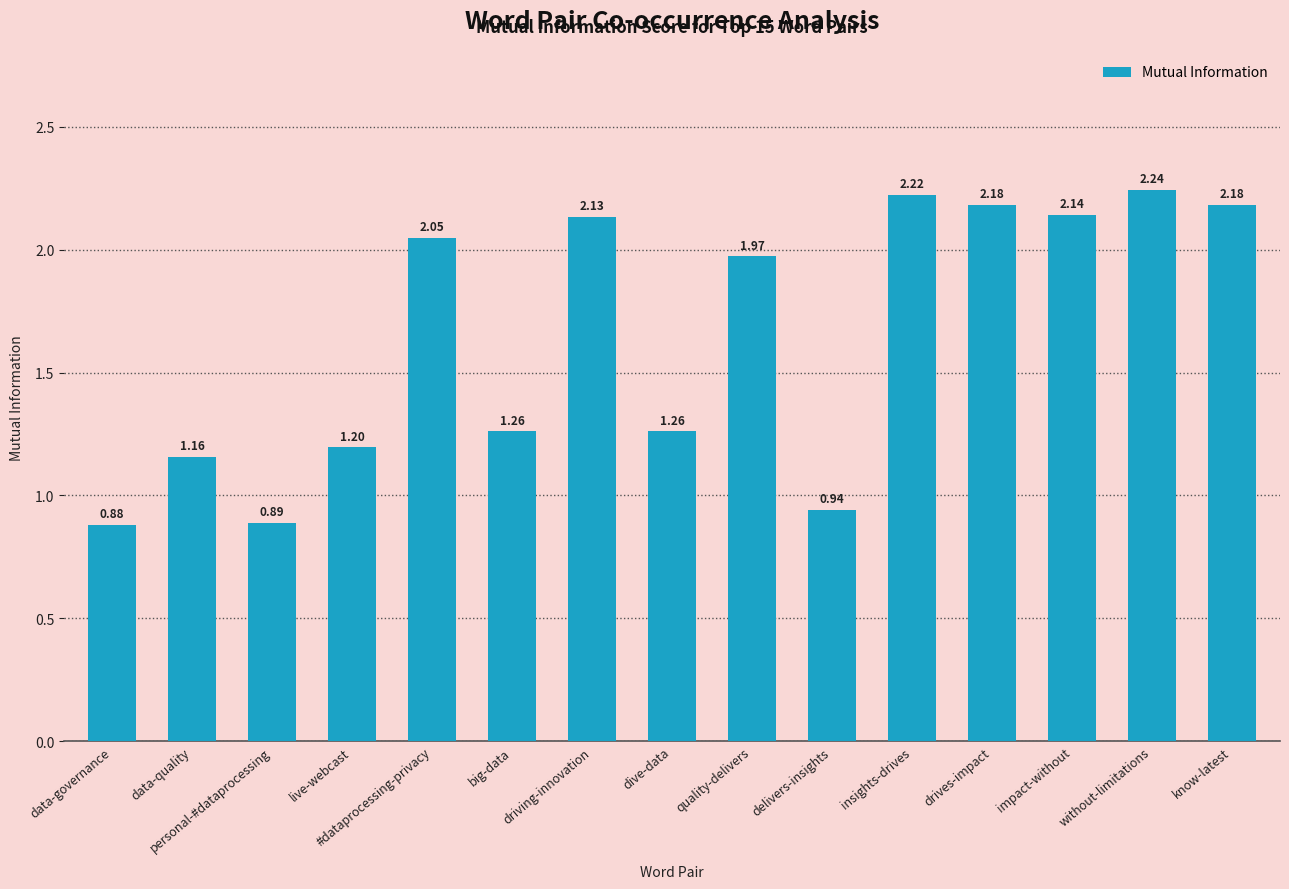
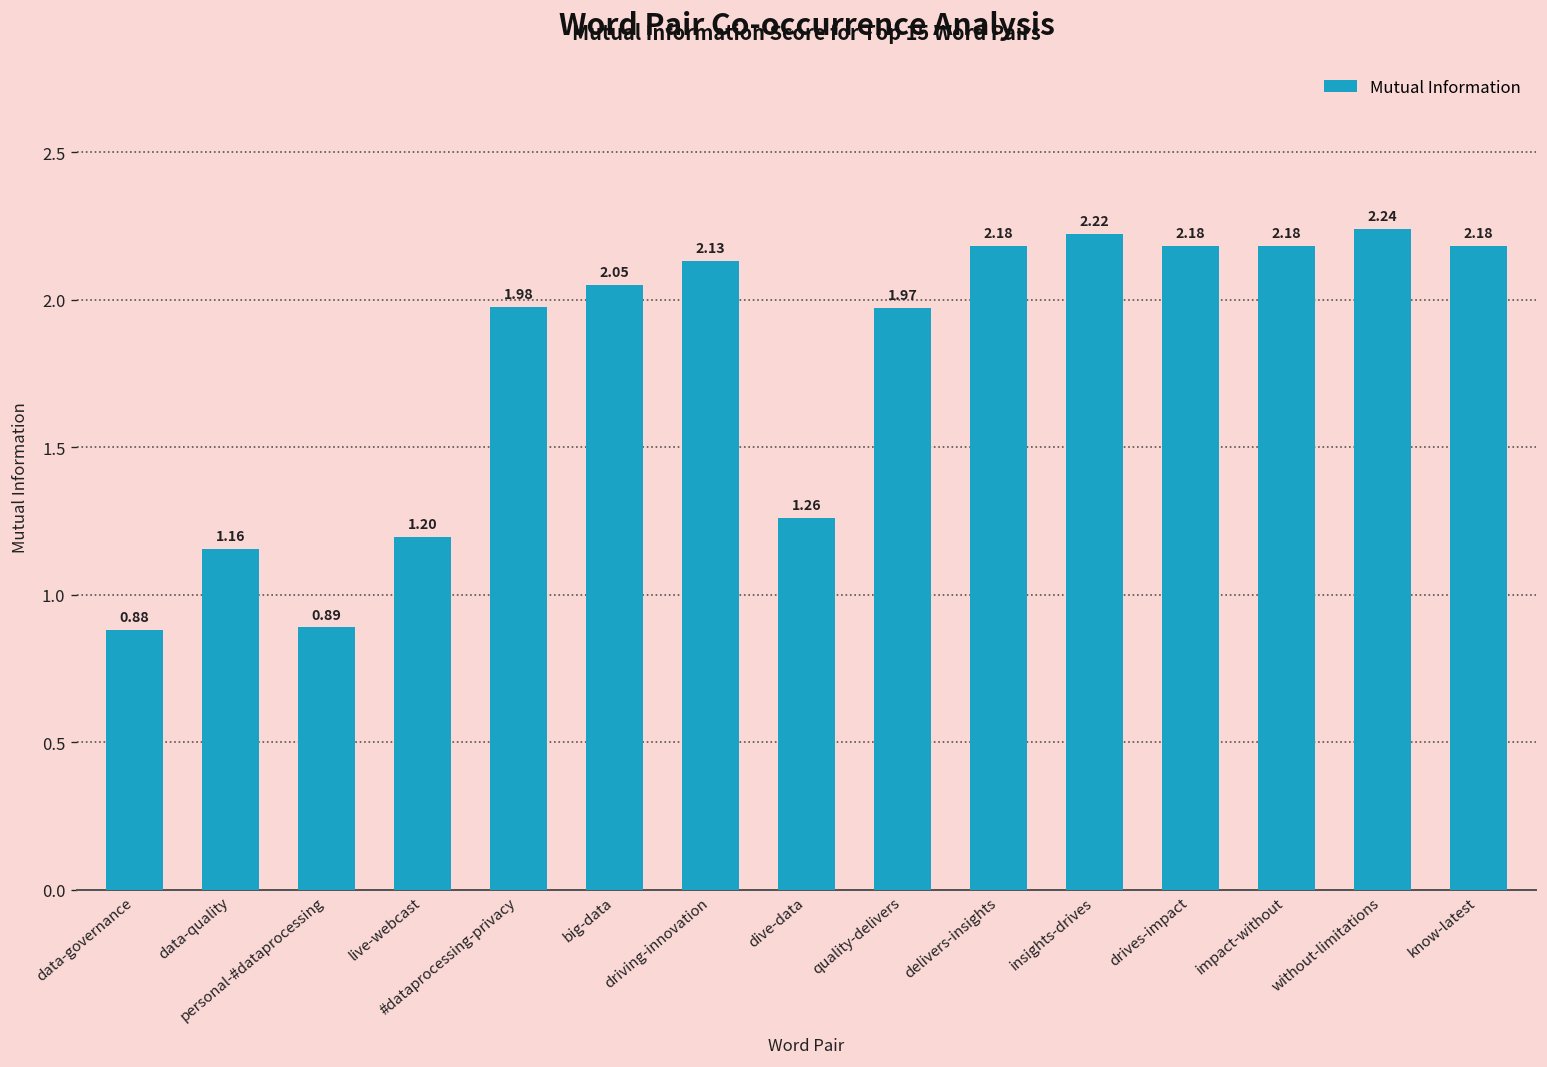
#dataprocessing-privacy: 2.05 -> 1.98
big-data: 1.26 -> 2.05
delivers-insights: 0.94 -> 2.18
impact-without: 2.14 -> 2.18
